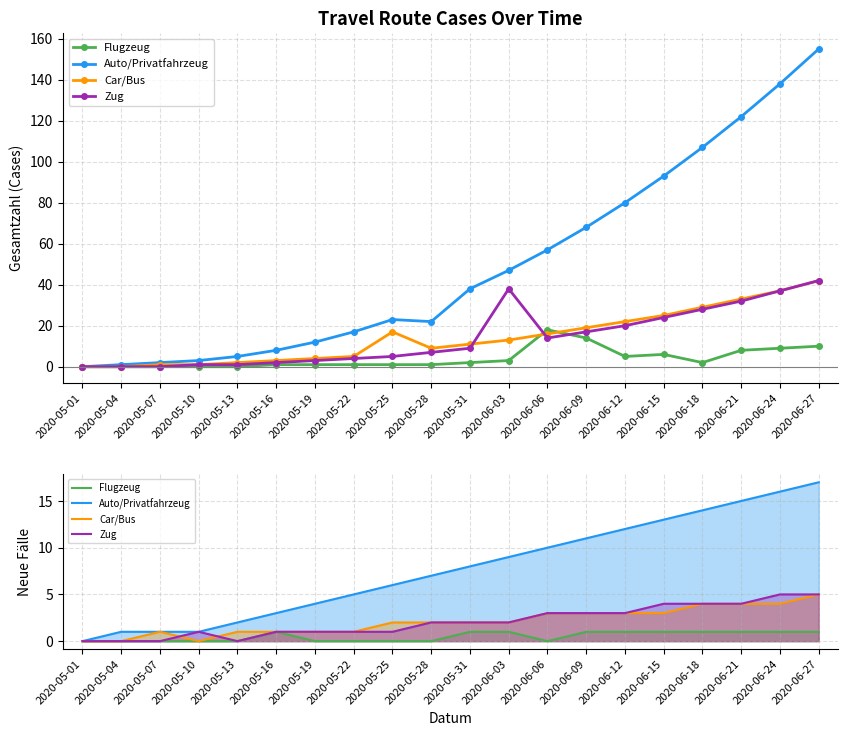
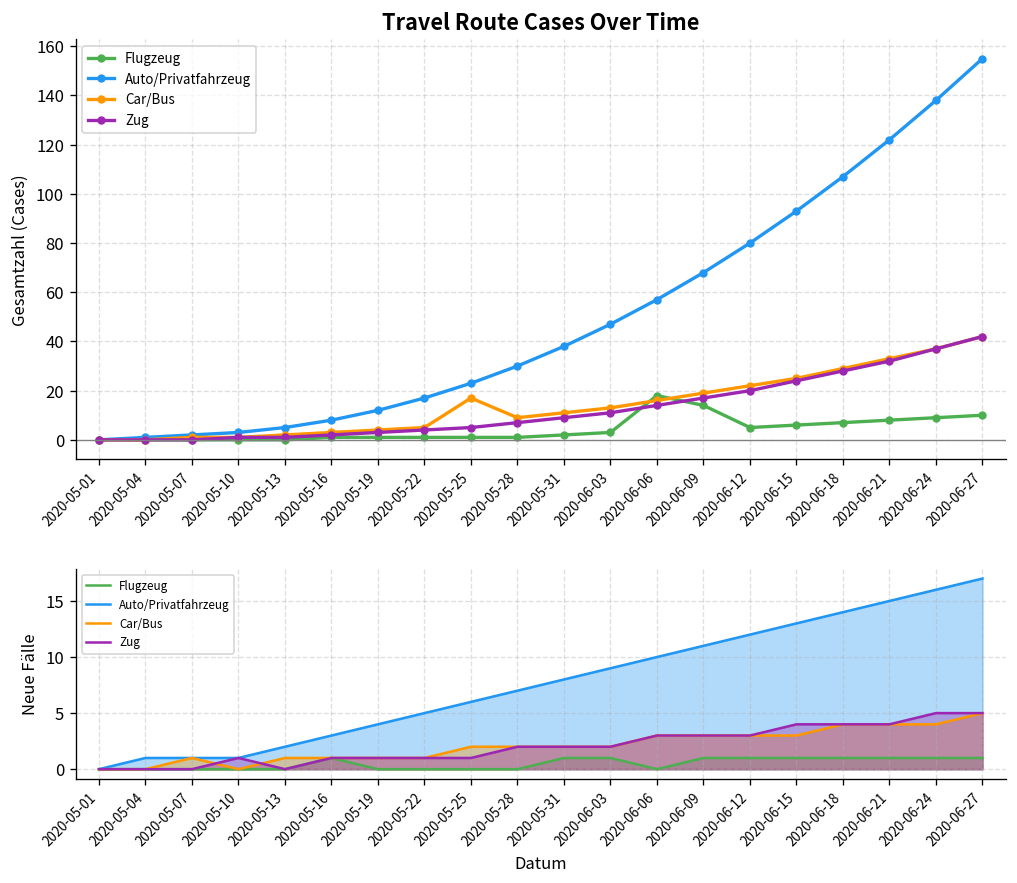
Travel Route Cases Over Time, Auto/Privatfahrzeug, 2020-05-28: 22 -> 30
Travel Route Cases Over Time, Zug, 2020-06-03: 38 -> 11
Travel Route Cases Over Time, Flugzeug, 2020-06-18: 2 -> 7
